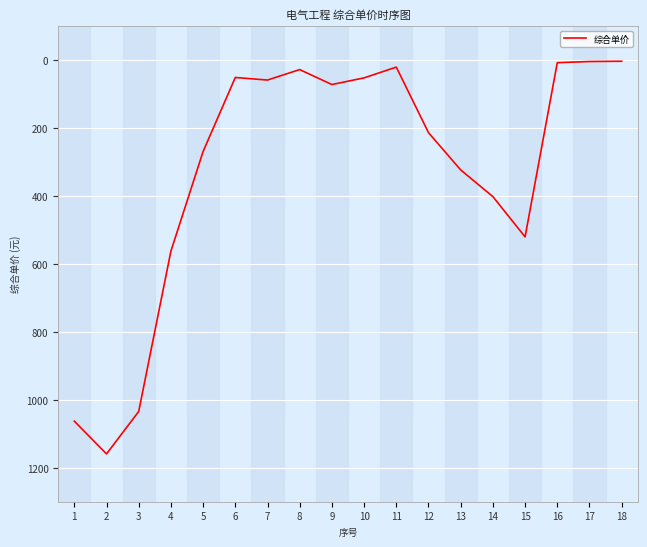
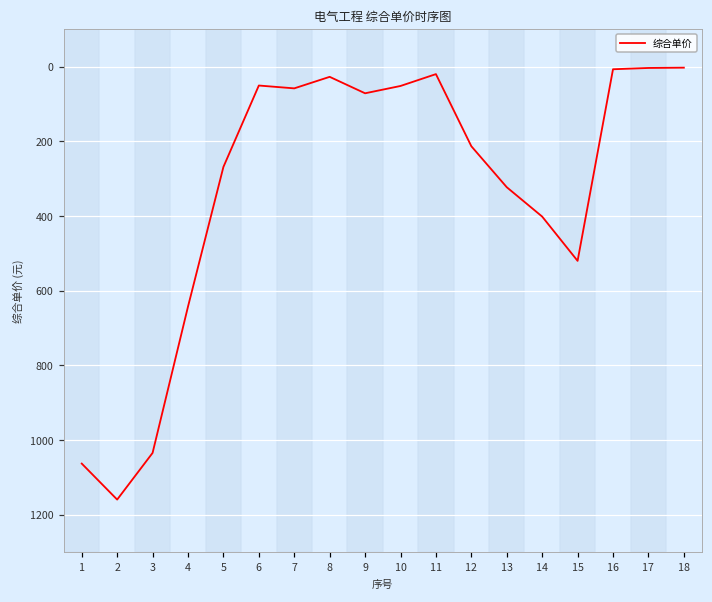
4: 560 -> 640
